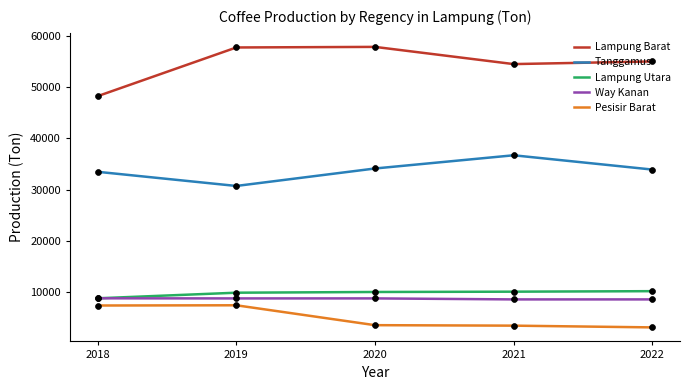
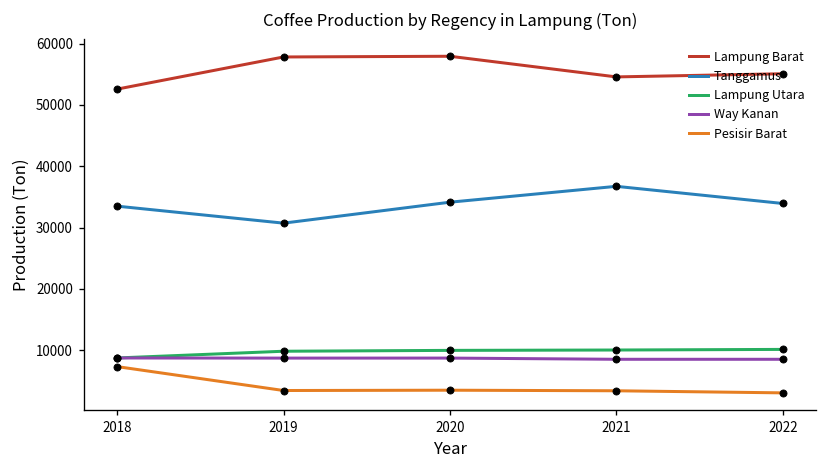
Lampung Barat, 2018: 48000 -> 53000
Pesisir Barat, 2019: 7000 -> 3000
